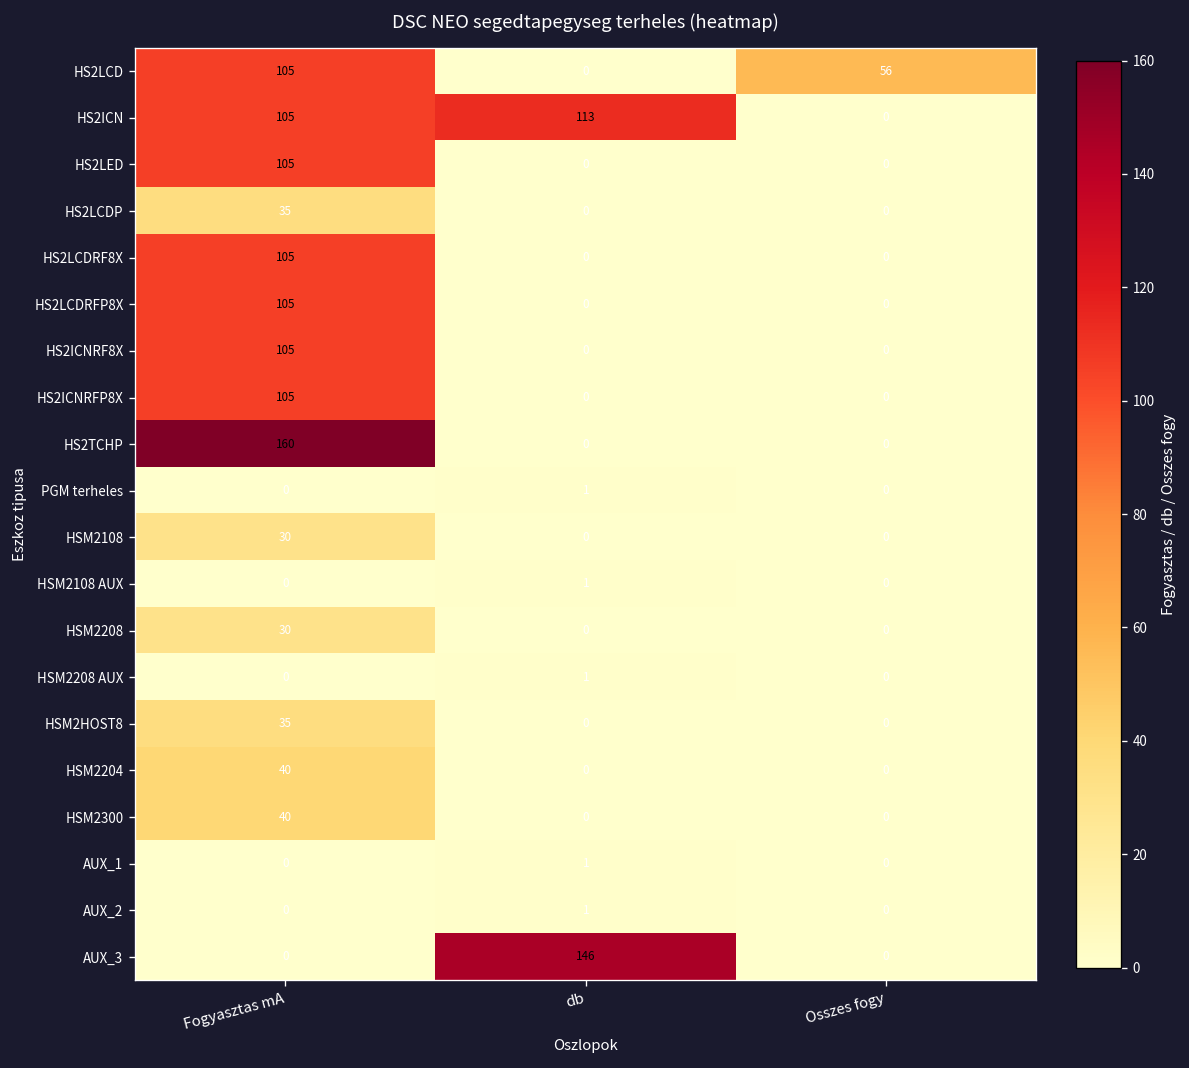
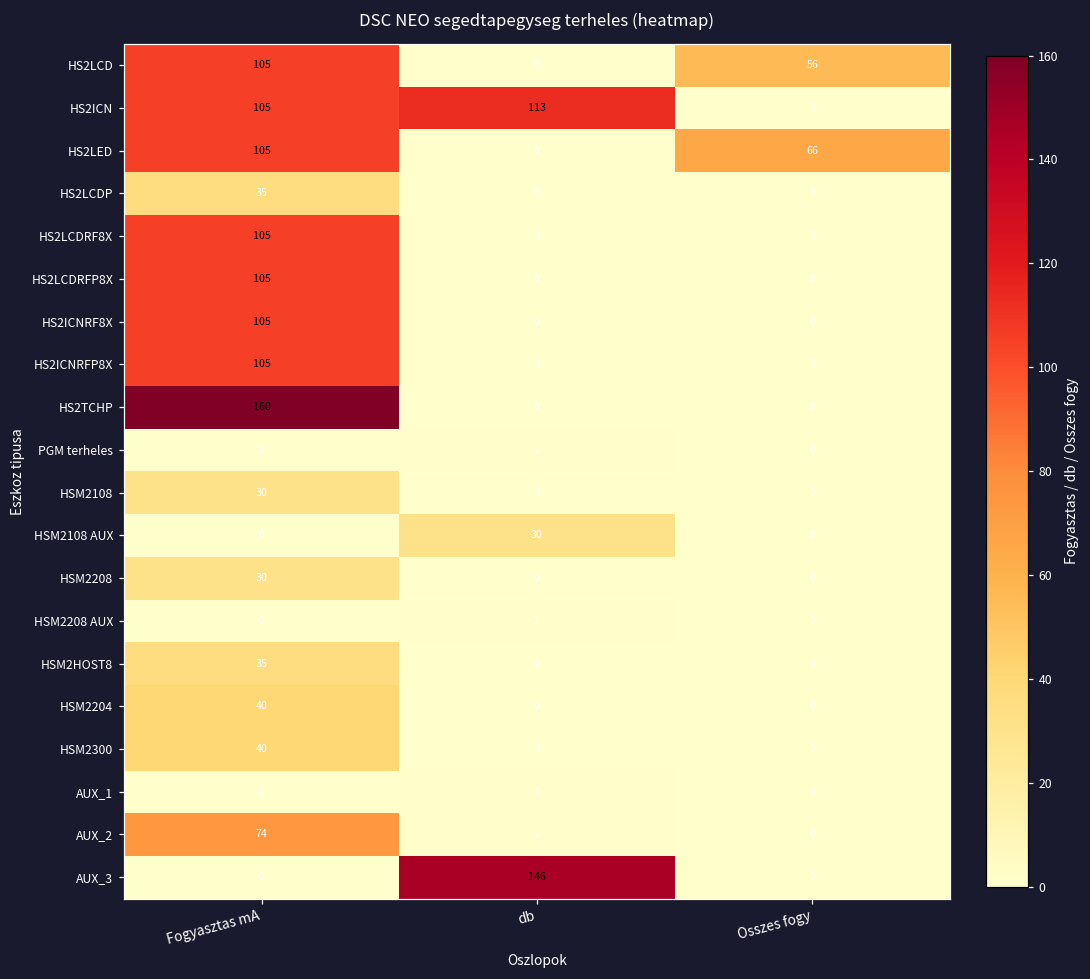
HS2LED, Osszes fogy: 0 -> 66
HSM2108 AUX, db: 1 -> 30
AUX_2, Fogyasztas mA: 0 -> 74
